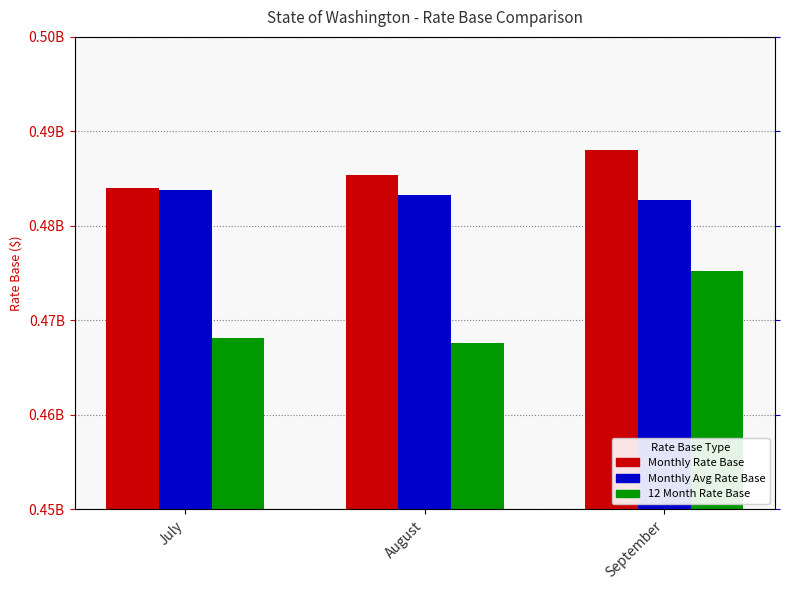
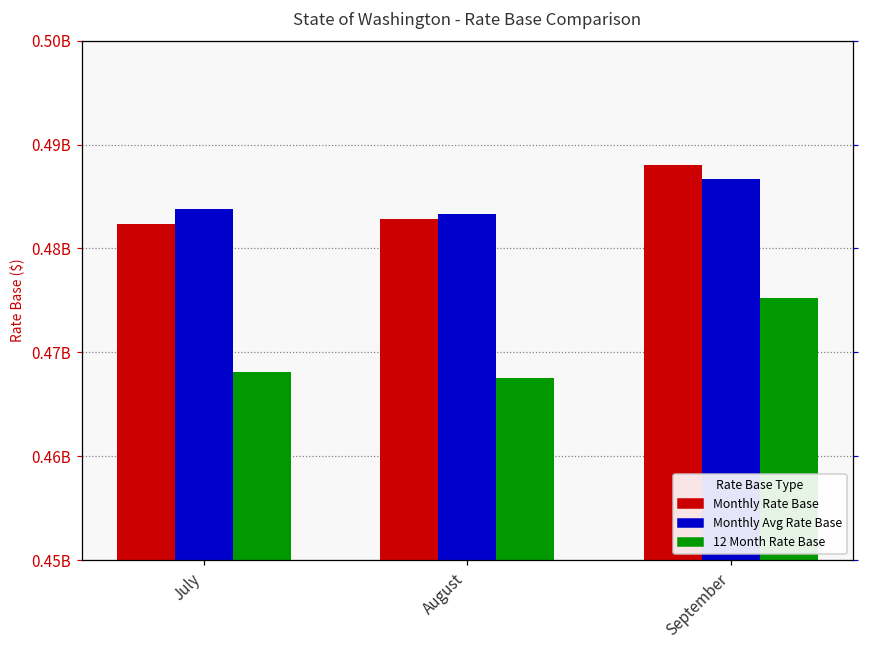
Monthly Rate Base, July: 484000000 -> 482000000
Monthly Rate Base, August: 485000000 -> 483000000
Monthly Avg Rate Base, September: 483000000 -> 487000000
